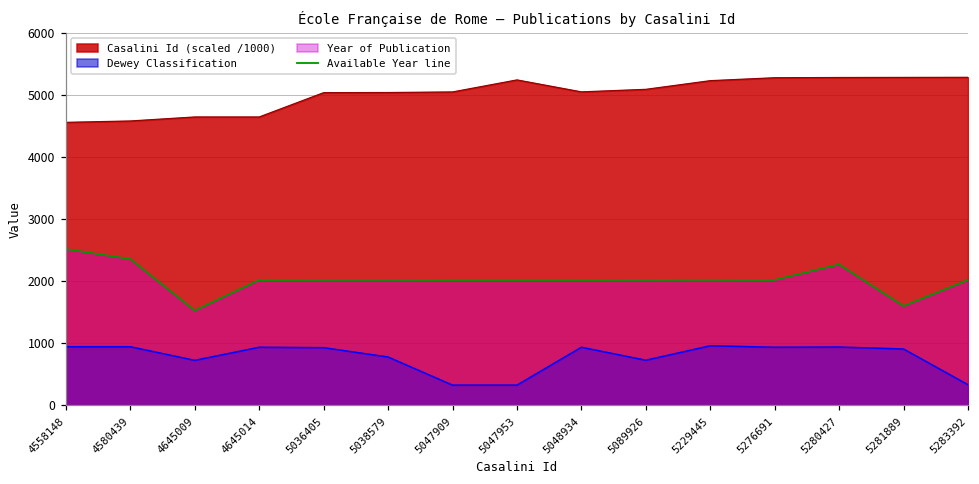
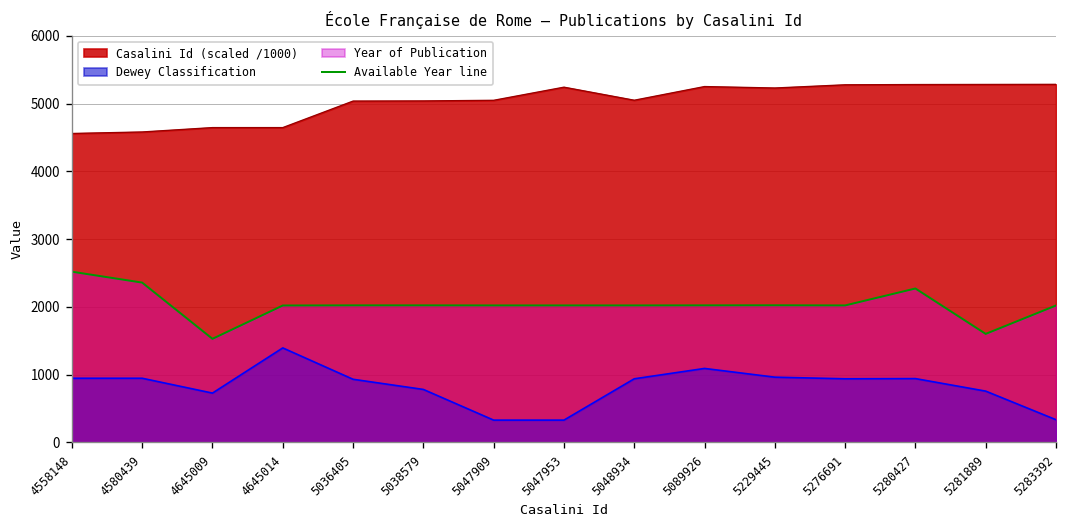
Dewey Classification, 4645014: 900 -> 1400
Casalini Id (scaled /1000), 5089926: 5100 -> 5300
Dewey Classification, 5089926: 700 -> 1100
Dewey Classification, 5281889: 900 -> 800
